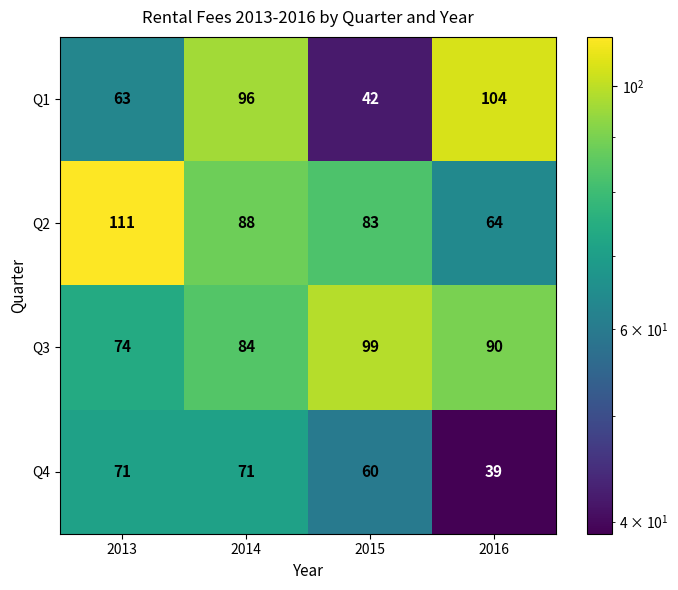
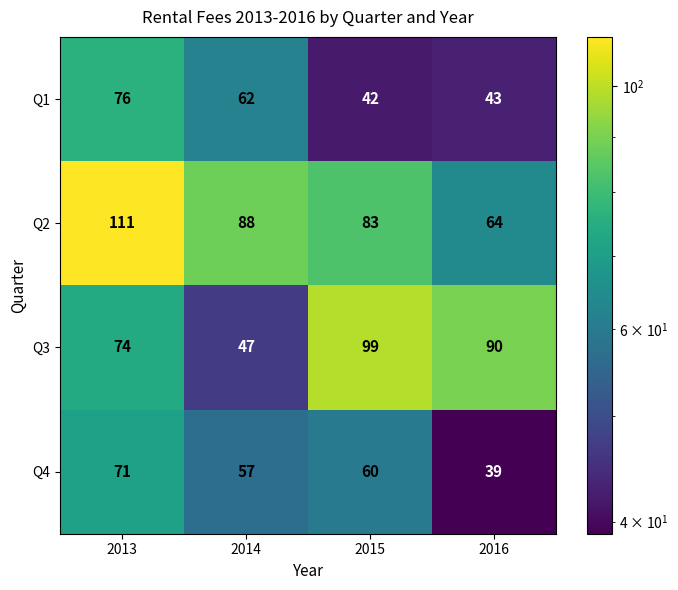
Q1, 2013: 63 -> 76
Q1, 2014: 96 -> 62
Q1, 2016: 104 -> 43
Q3, 2014: 84 -> 47
Q4, 2014: 71 -> 57
